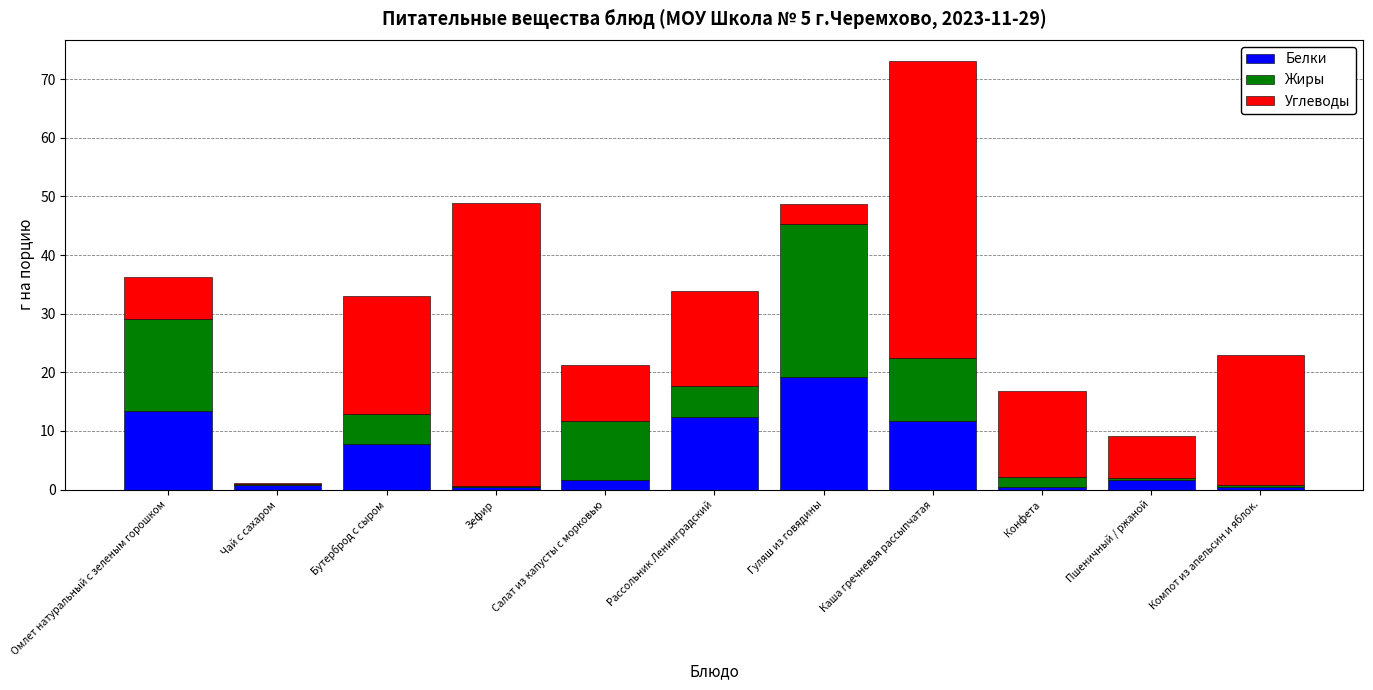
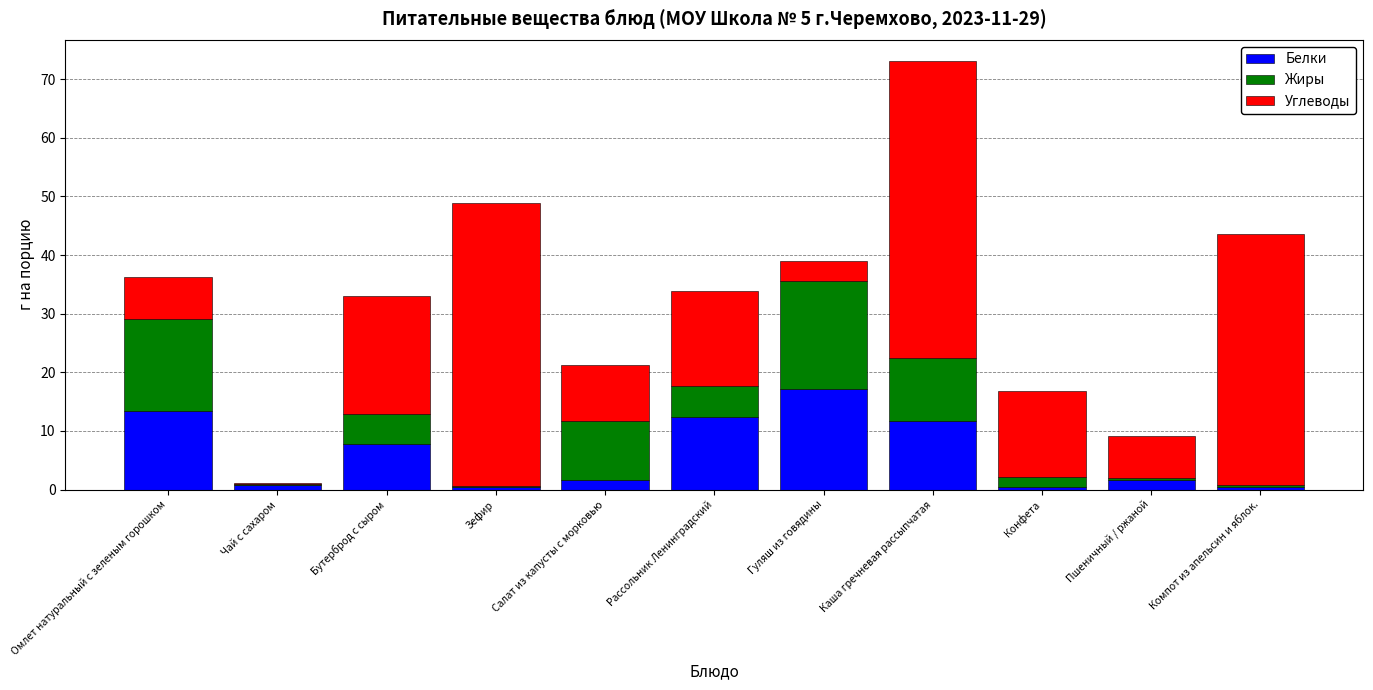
Белки, Гуляш из говядины: 19 -> 17
Жиры, Гуляш из говядины: 26 -> 18
Углеводы, Компот из апельсин и яблок.: 22 -> 43
